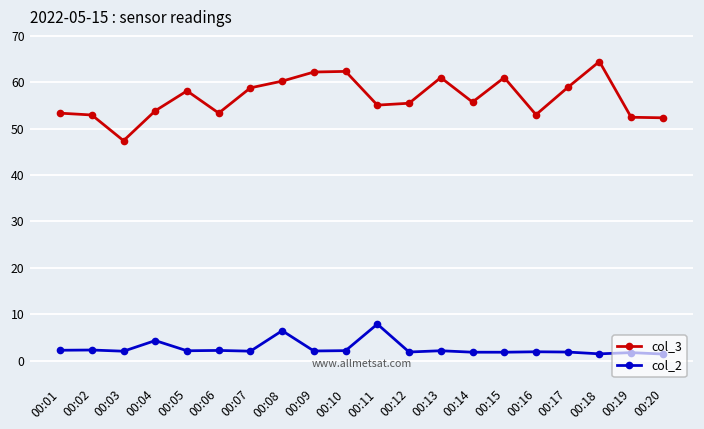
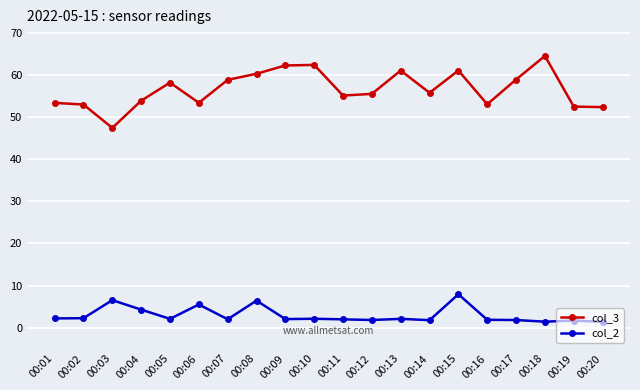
col_2, 00:03: 2 -> 7
col_2, 00:06: 2 -> 6
col_2, 00:11: 8 -> 2
col_2, 00:15: 2 -> 8
